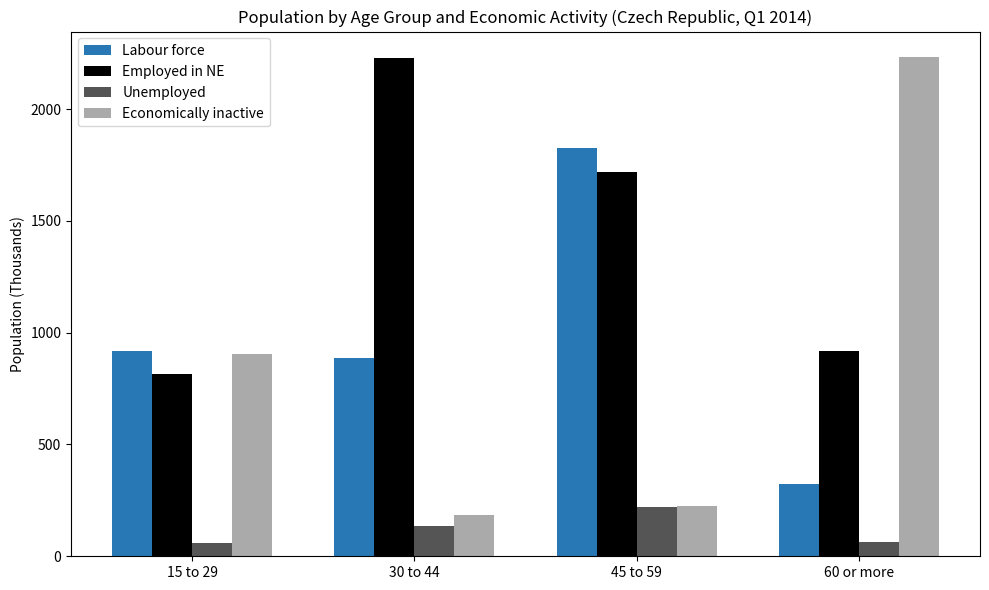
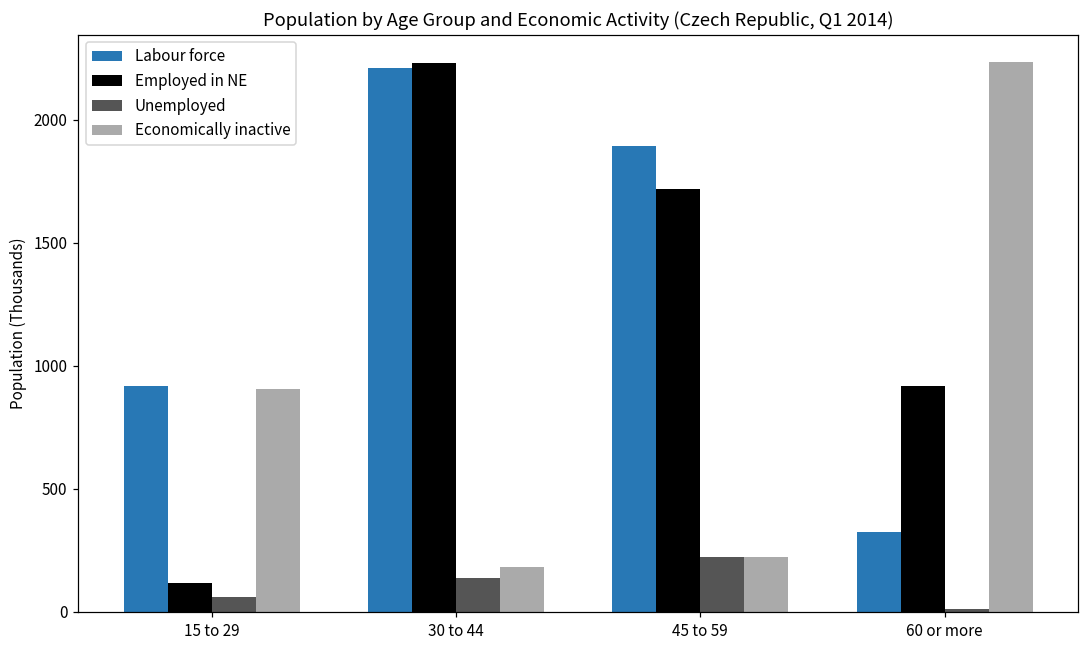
Employed in NE, 15 to 29: 810 -> 120
Labour force, 30 to 44: 890 -> 2210
Labour force, 45 to 59: 1830 -> 1890
Unemployed, 60 or more: 60 -> 10
